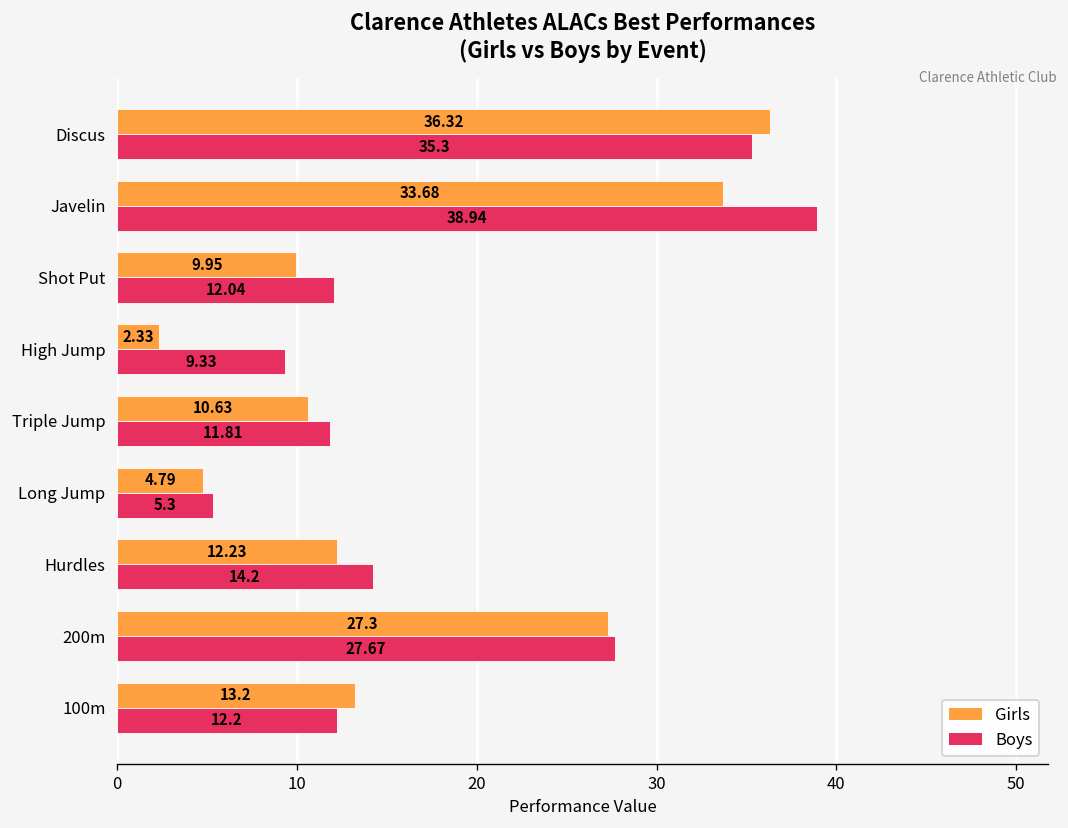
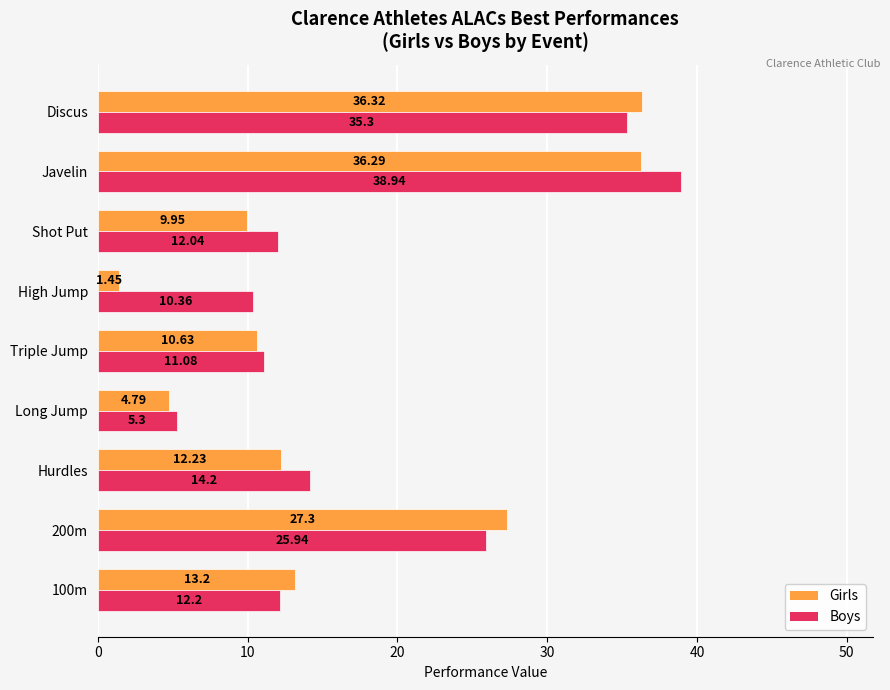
Girls, Javelin: 33.68 -> 36.29
Girls, High Jump: 2.33 -> 1.45
Boys, High Jump: 9.33 -> 10.36
Boys, Triple Jump: 11.81 -> 11.08
Boys, 200m: 27.67 -> 25.94
